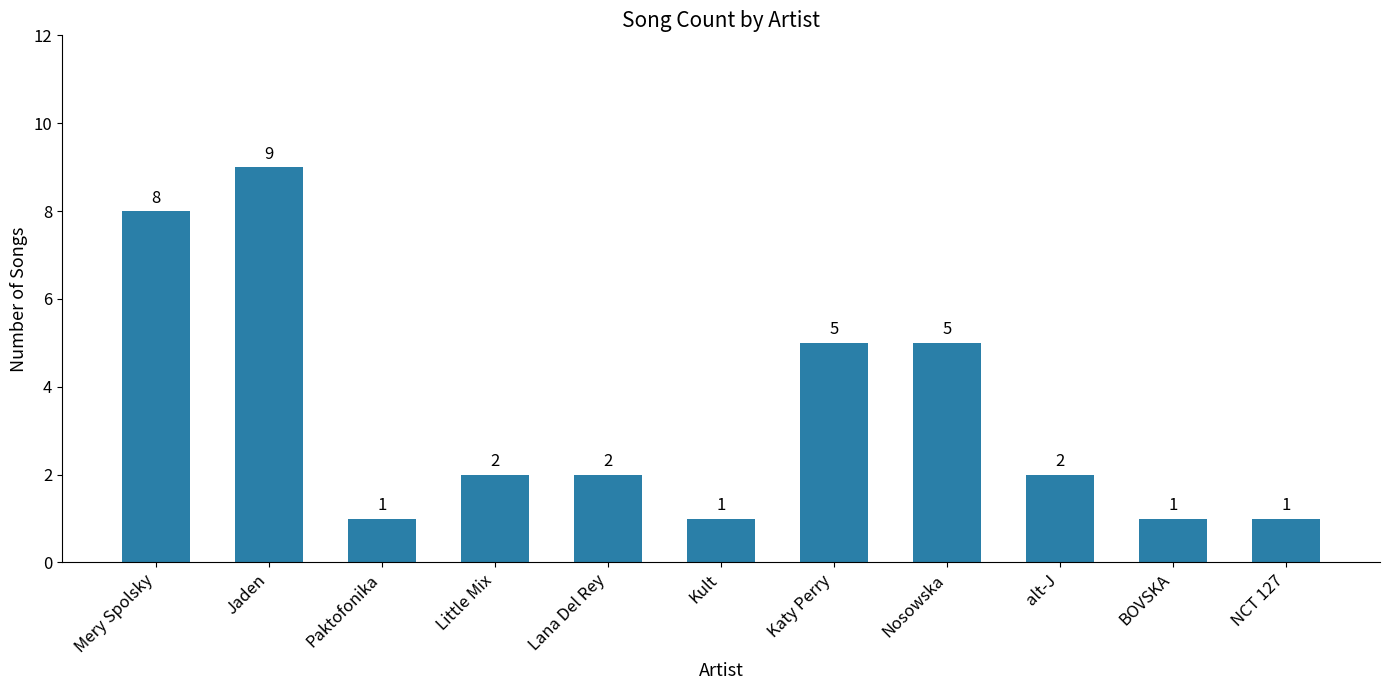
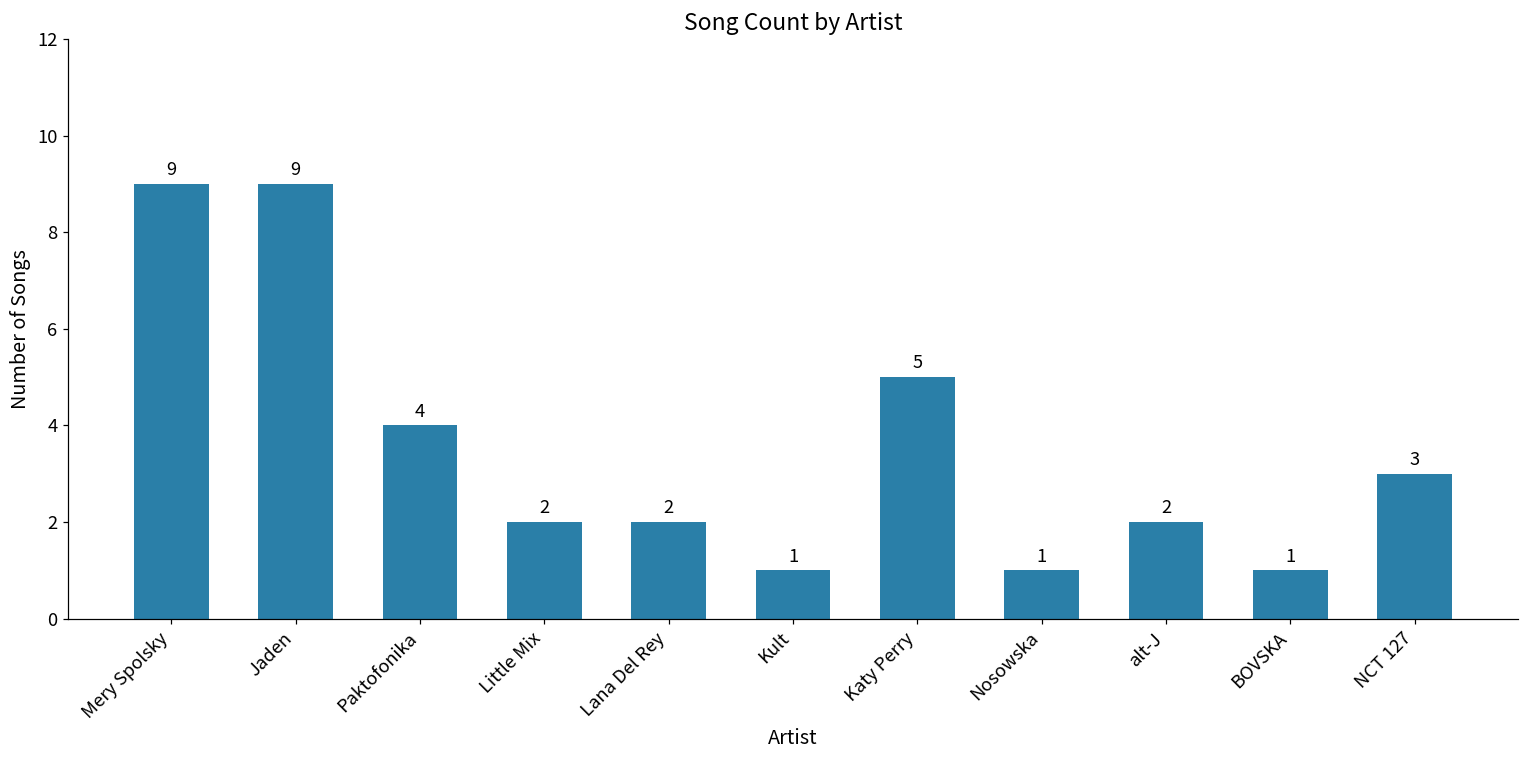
Mery Spolsky: 8 -> 9
Paktofonika: 1 -> 4
Nosowska: 5 -> 1
NCT 127: 1 -> 3
